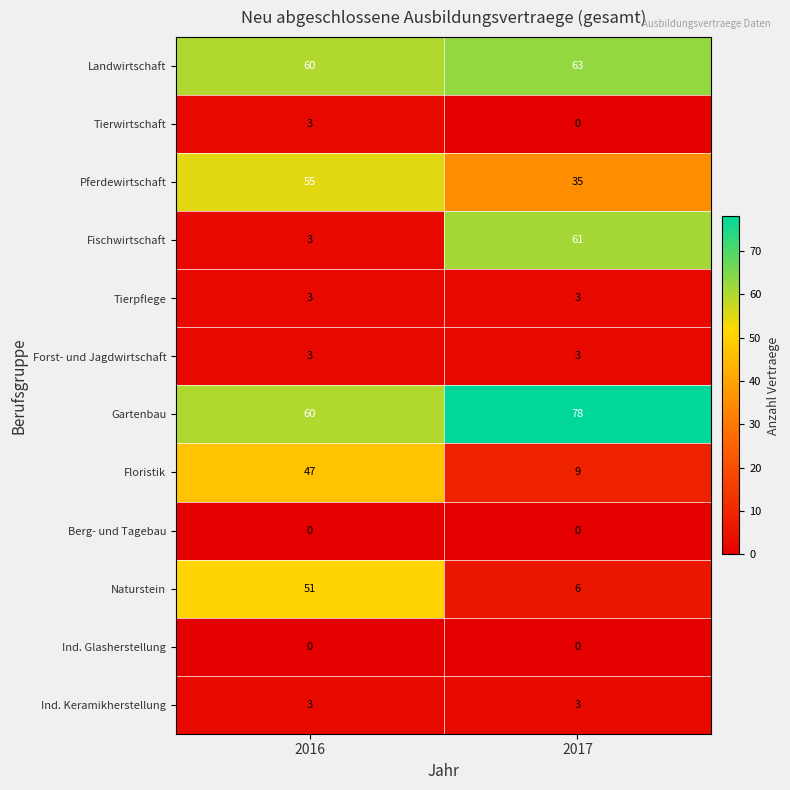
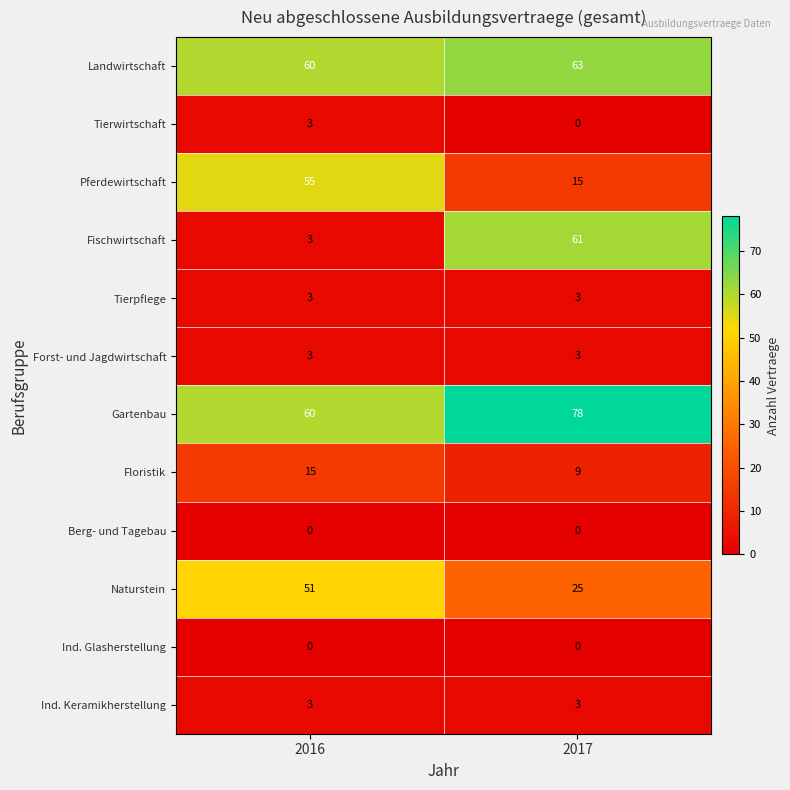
Pferdewirtschaft, 2017: 35 -> 15
Floristik, 2016: 47 -> 15
Naturstein, 2017: 6 -> 25
